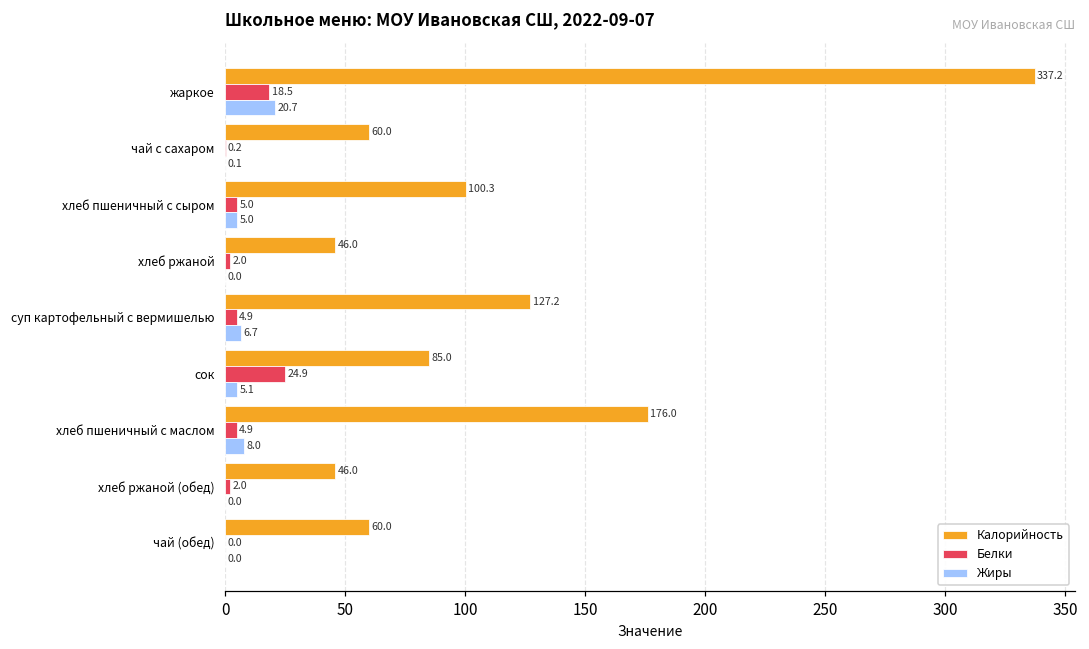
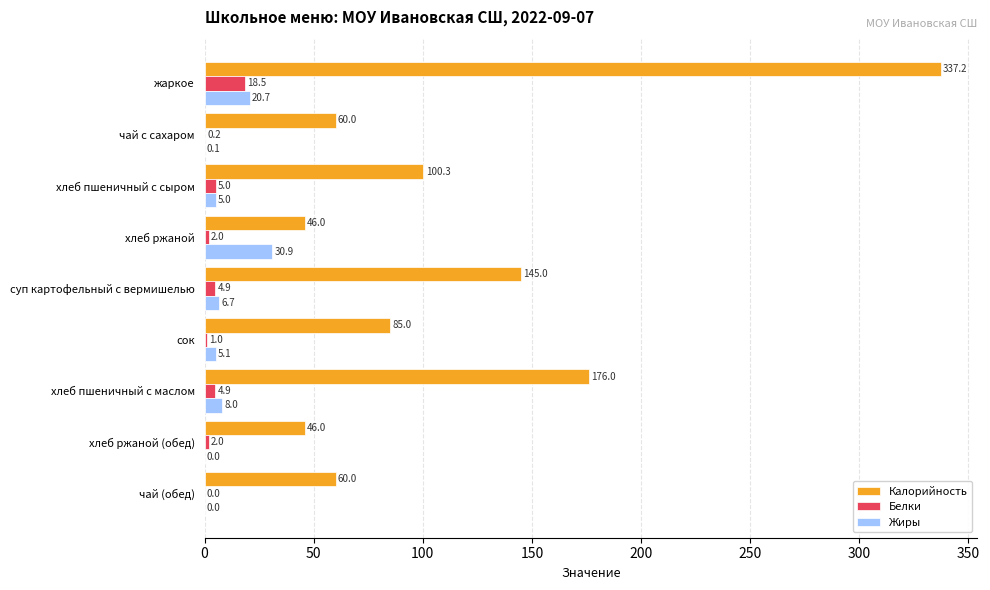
Жиры, хлеб ржаной: 0.0 -> 30.9
Калорийность, суп картофельный с вермишелью: 127.2 -> 145.0
Белки, сок: 24.9 -> 1.0
